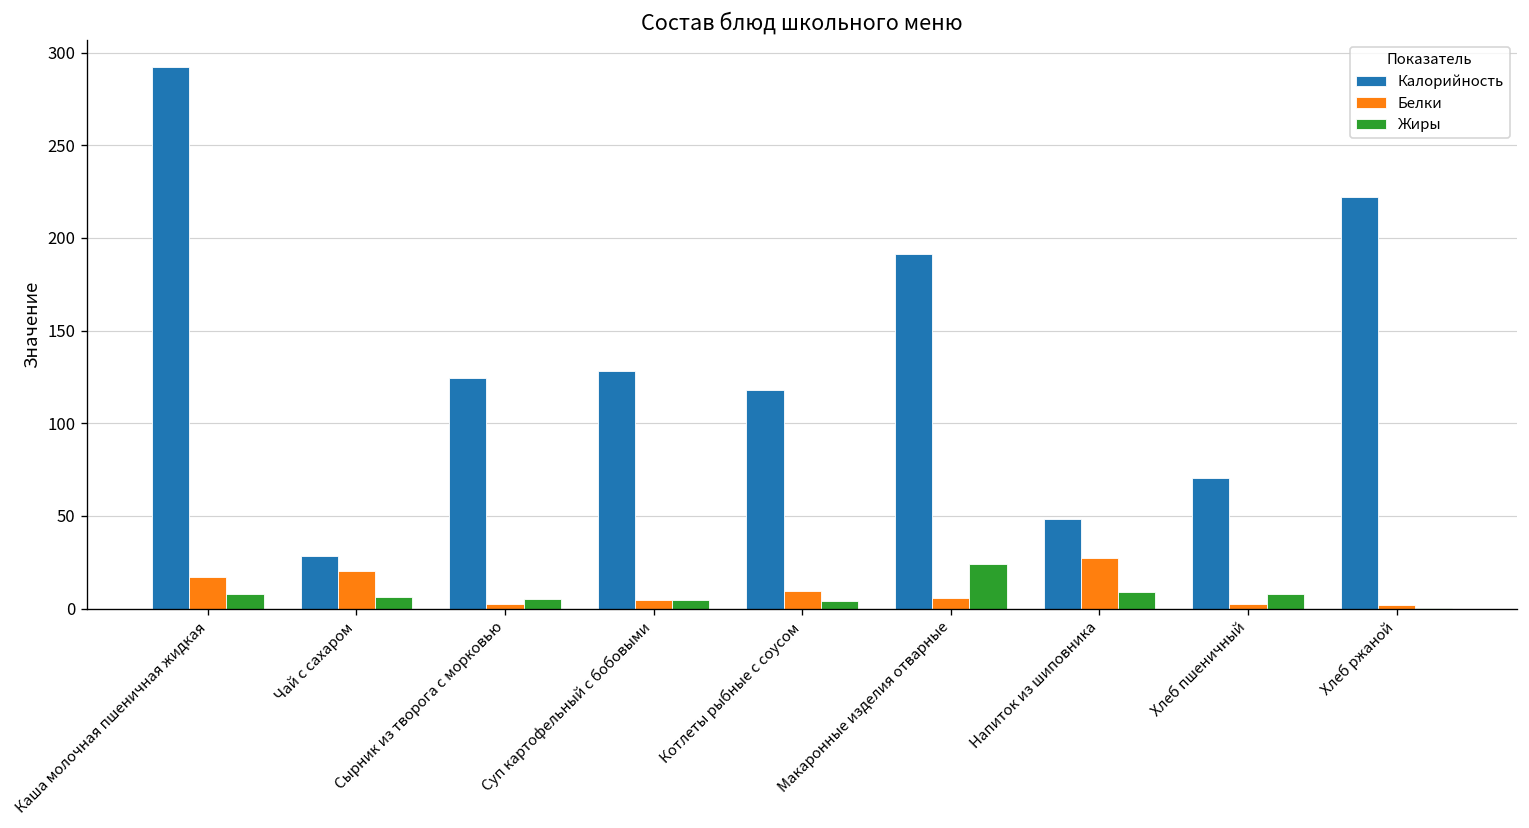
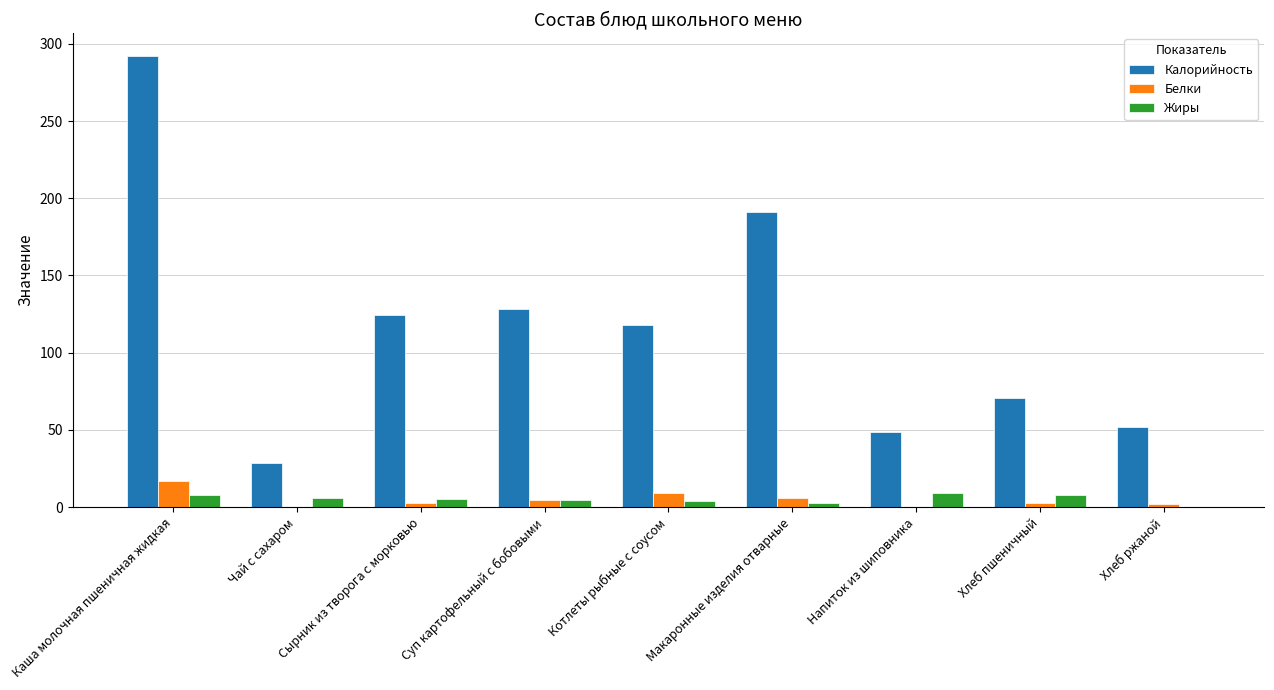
Белки, Чай с сахаром: 20 -> 0
Жиры, Макаронные изделия отварные: 24 -> 3
Белки, Напиток из шиповника: 27 -> 0
Калорийность, Хлеб ржаной: 222 -> 52
